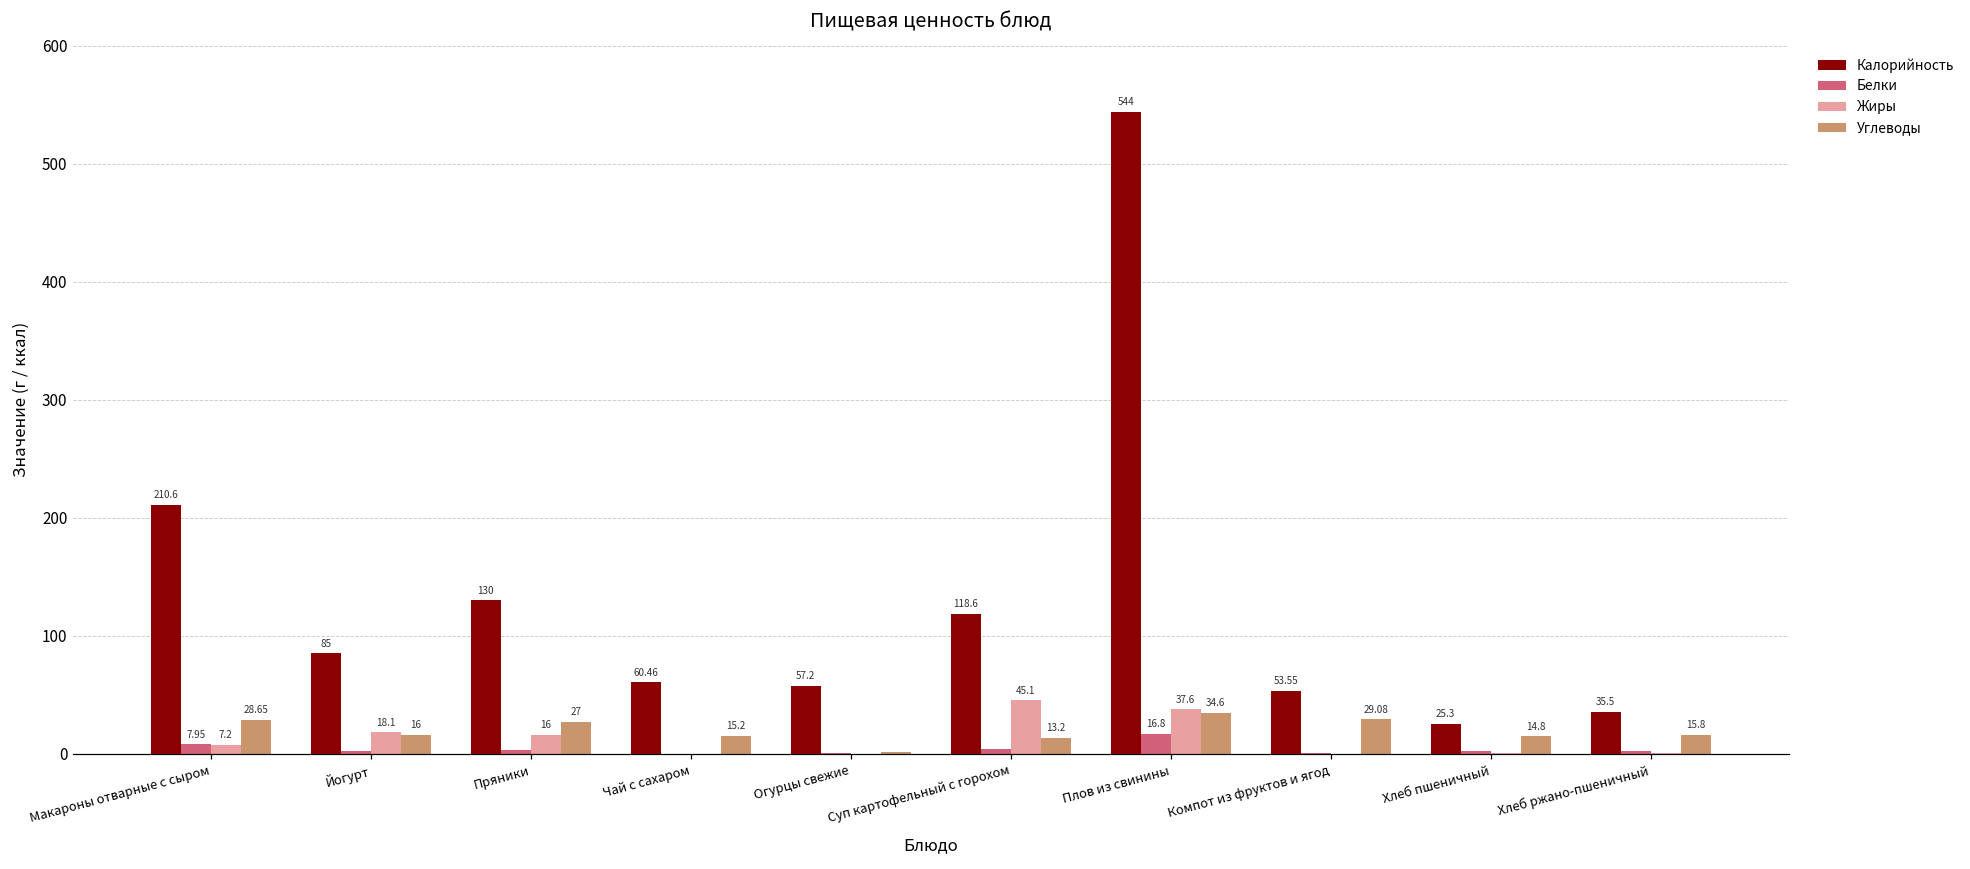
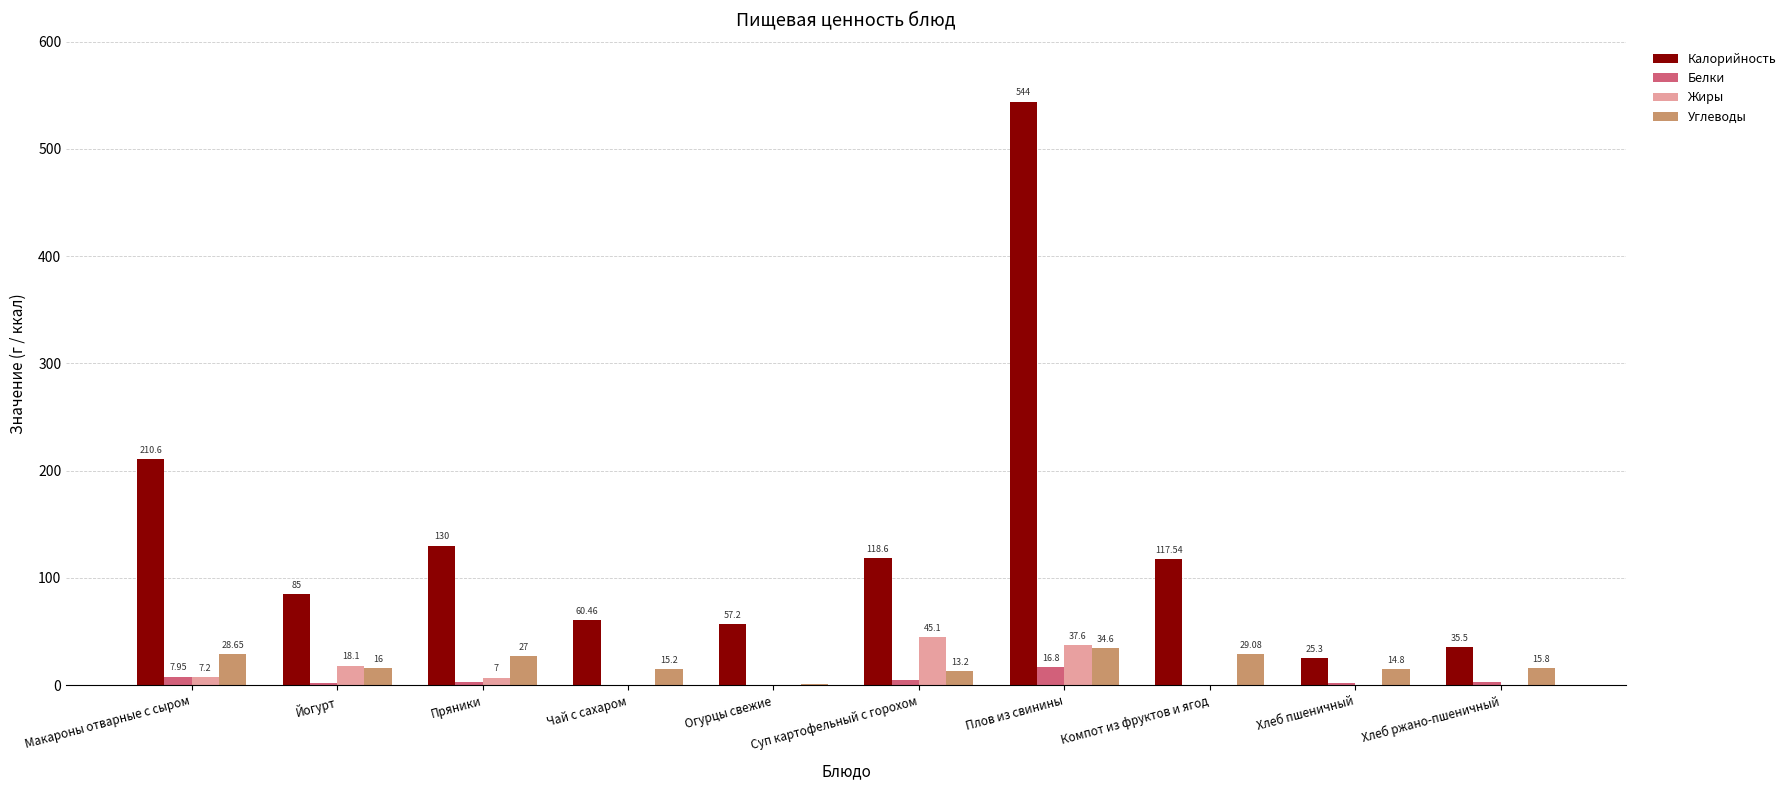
Жиры, Пряники: 16 -> 7
Калорийность, Компот из фруктов и ягод: 53.55 -> 117.54
